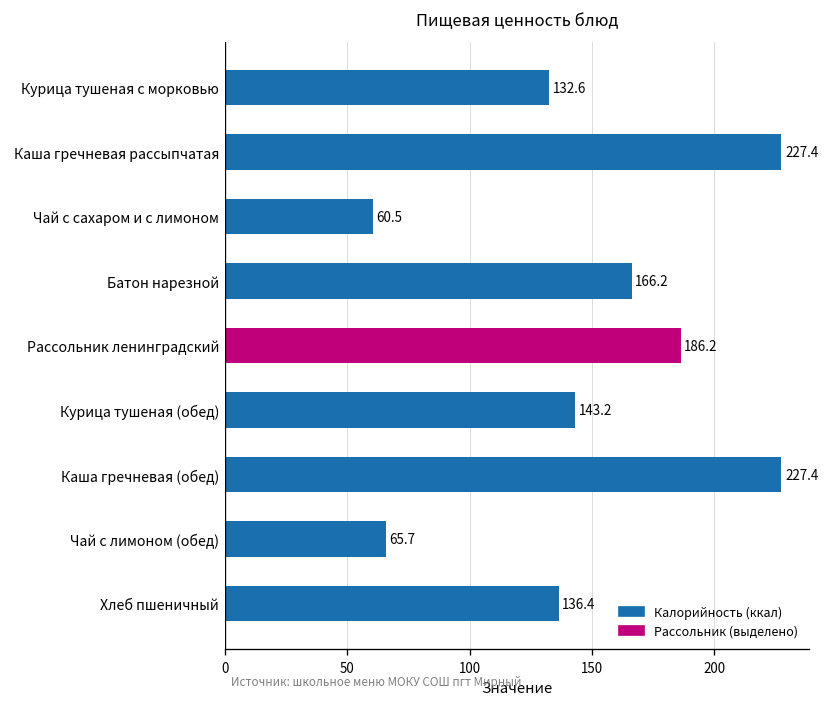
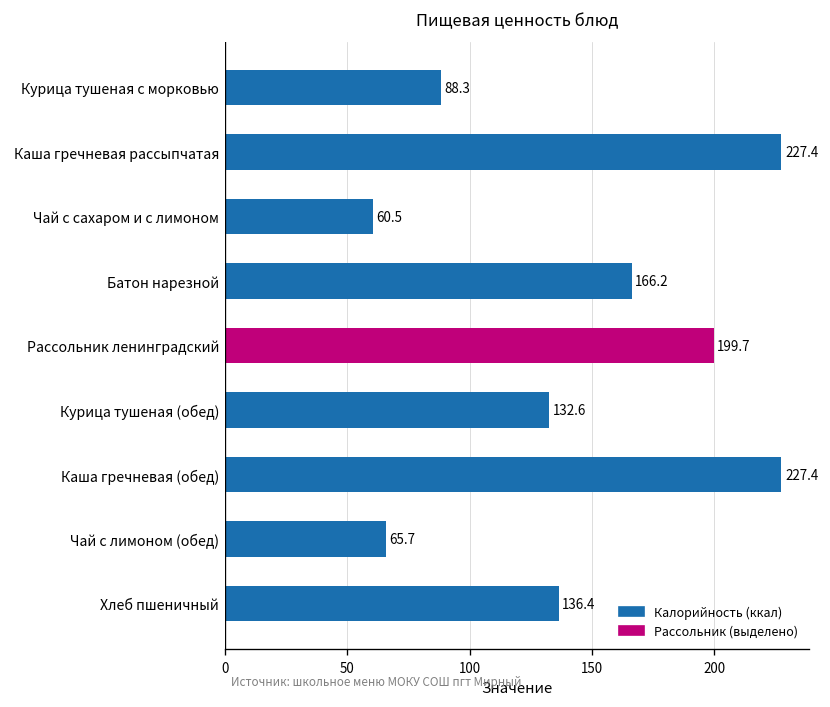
Курица тушеная с морковью: 132.6 -> 88.3
Рассольник ленинградский: 186.2 -> 199.7
Курица тушеная (обед): 143.2 -> 132.6
